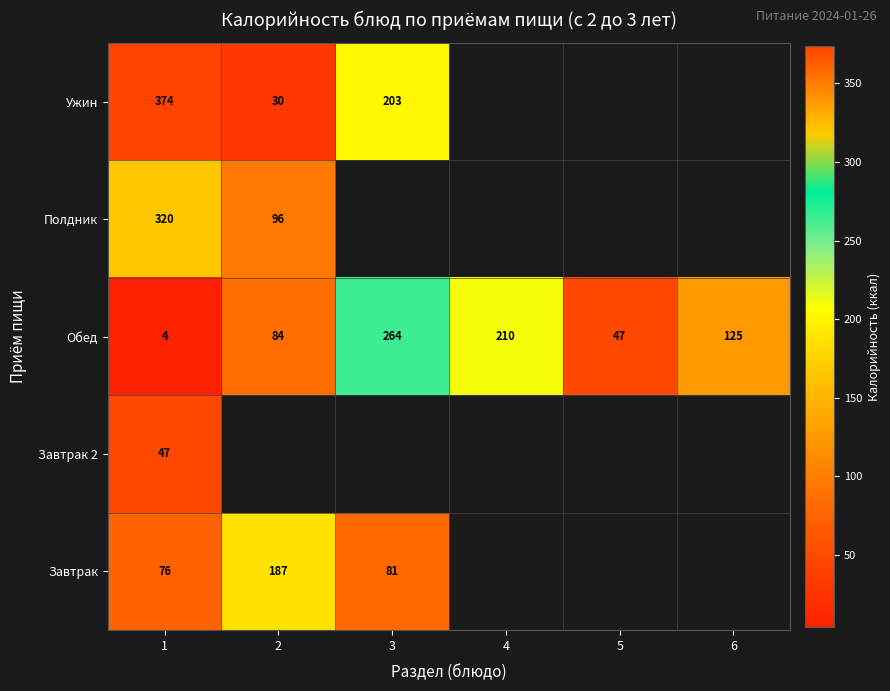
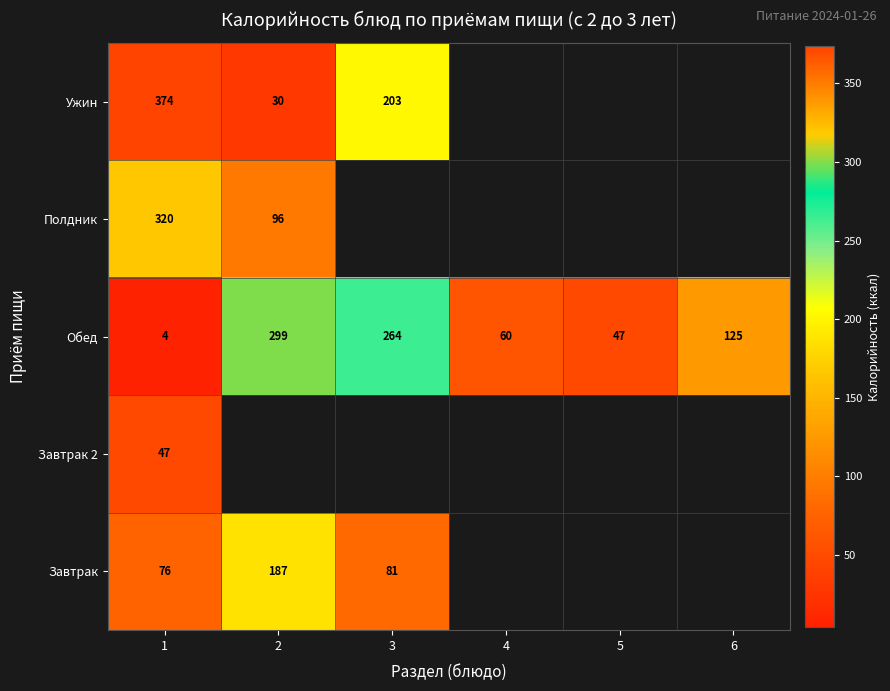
Обед, 2: 84 -> 299
Обед, 4: 210 -> 60
